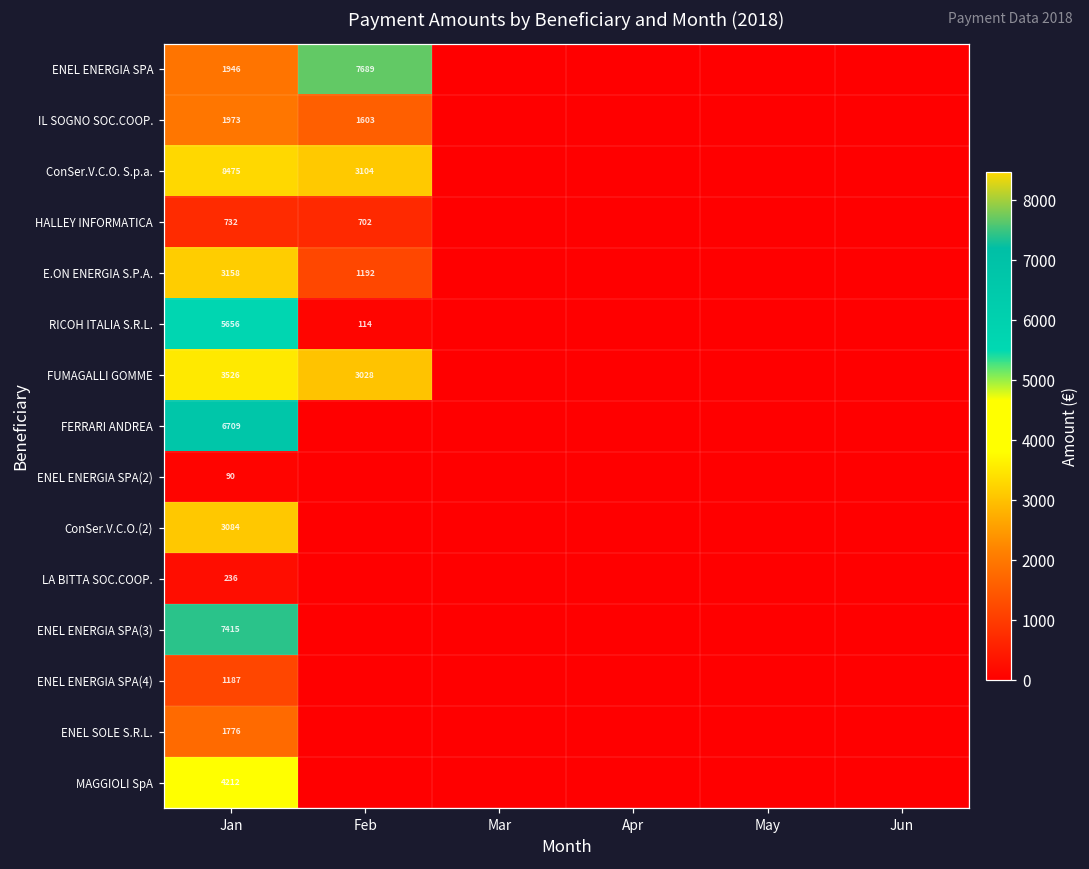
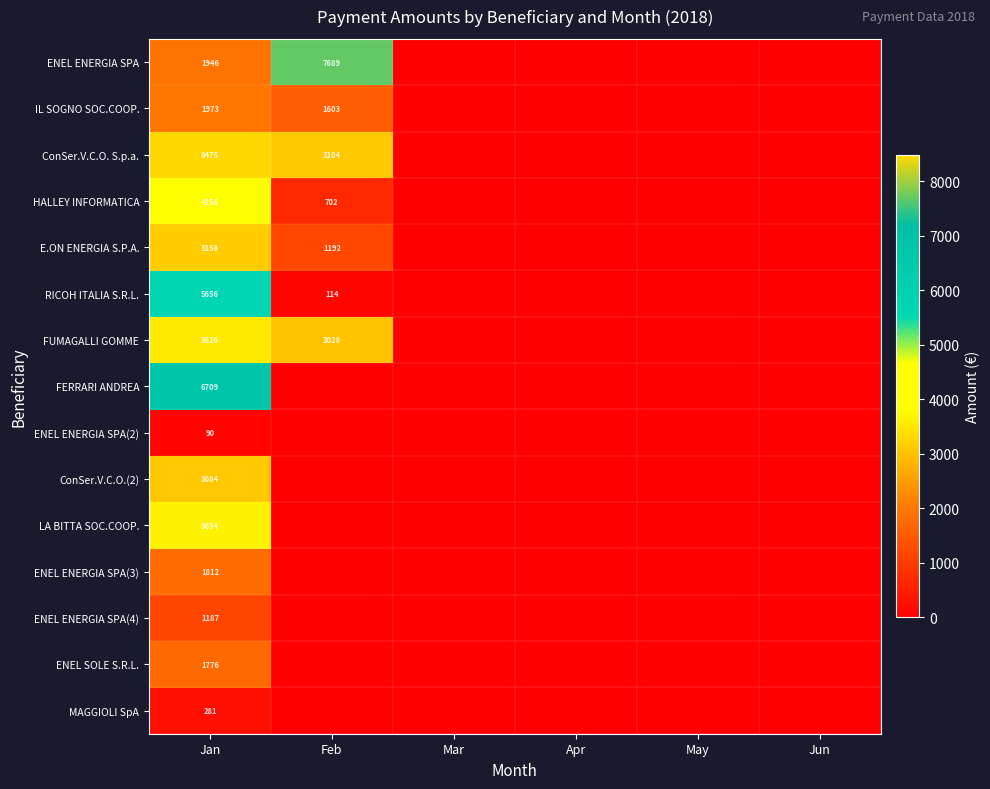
HALLEY INFORMATICA, Jan: 732 -> 4156
LA BITTA SOC.COOP., Jan: 236 -> 3654
ENEL ENERGIA SPA(3), Jan: 7415 -> 1812
MAGGIOLI SpA, Jan: 4212 -> 281
